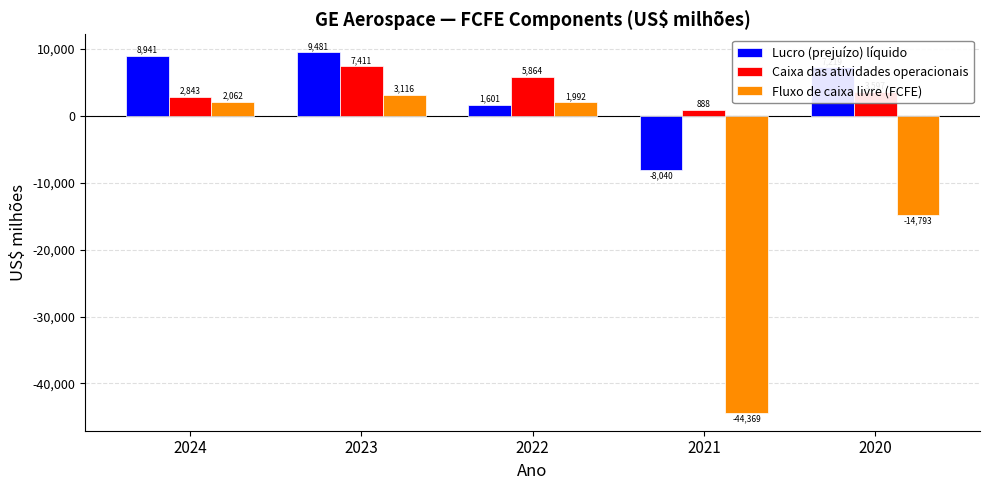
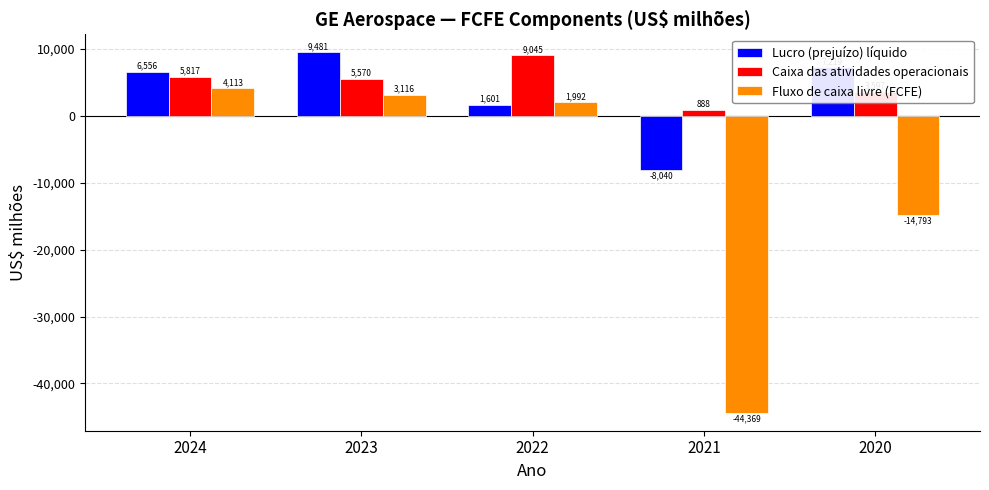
Lucro (prejuízo) líquido, 2024: 8,941 -> 6,556
Caixa das atividades operacionais, 2024: 2,843 -> 5,817
Fluxo de caixa livre (FCFE), 2024: 2,062 -> 4,113
Caixa das atividades operacionais, 2023: 7,411 -> 5,570
Caixa das atividades operacionais, 2022: 5,864 -> 9,045
